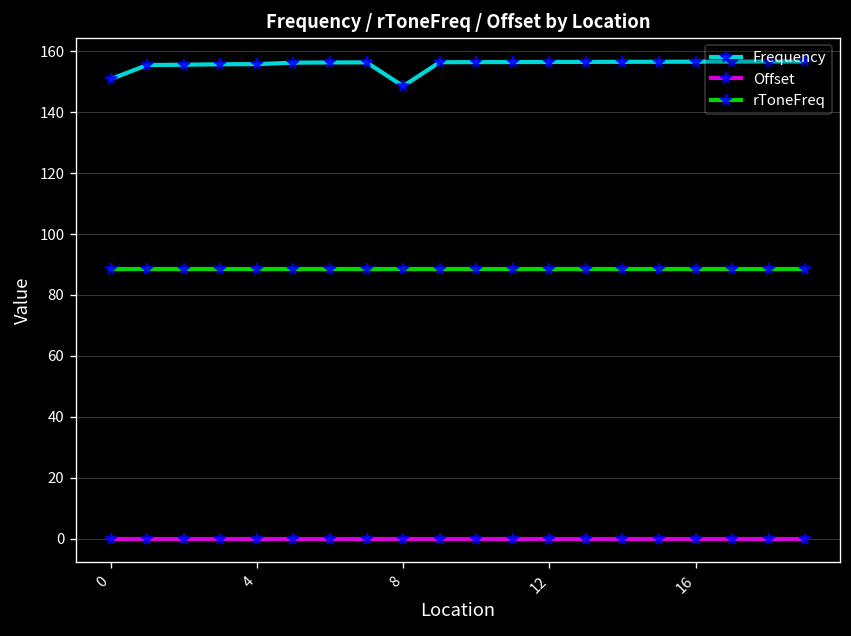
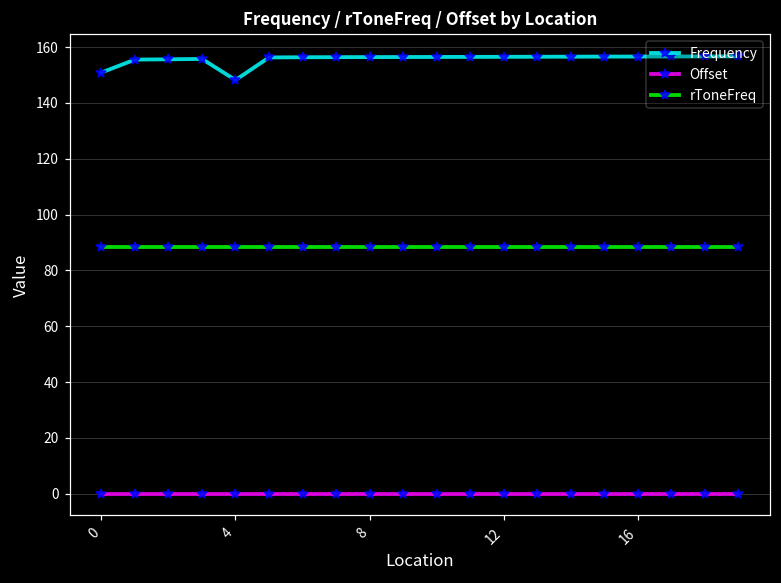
Frequency, 4: 156 -> 148
Frequency, 8: 149 -> 156
